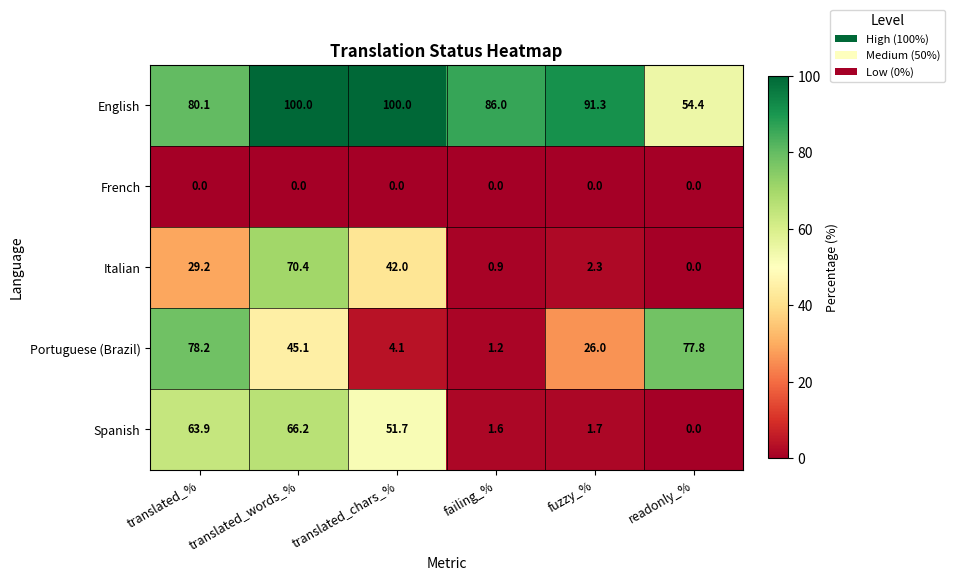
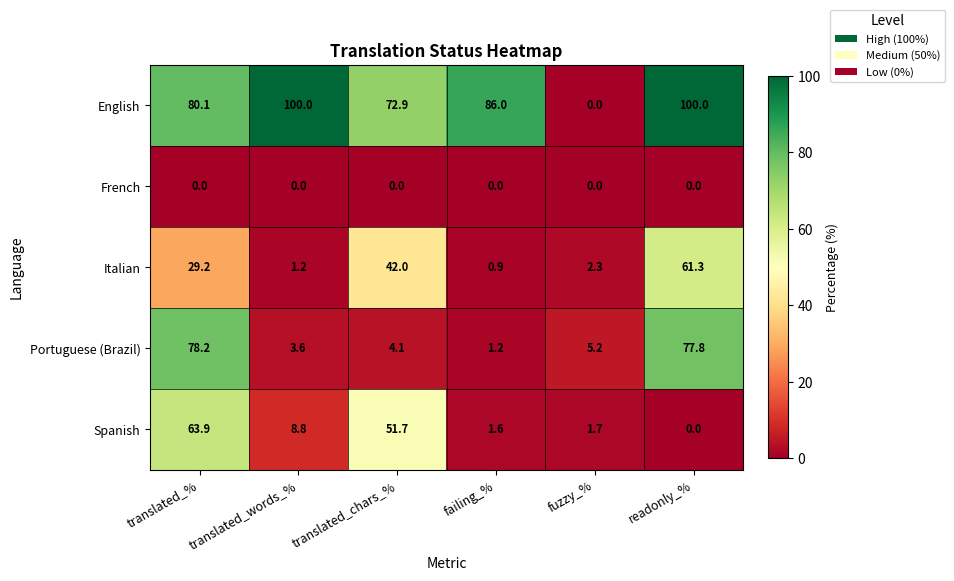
English, translated_chars_%: 100.0 -> 72.9
English, fuzzy_%: 91.3 -> 0.0
English, readonly_%: 54.4 -> 100.0
Italian, translated_words_%: 70.4 -> 1.2
Italian, readonly_%: 0.0 -> 61.3
Portuguese (Brazil), translated_words_%: 45.1 -> 3.6
Portuguese (Brazil), fuzzy_%: 26.0 -> 5.2
Spanish, translated_words_%: 66.2 -> 8.8
